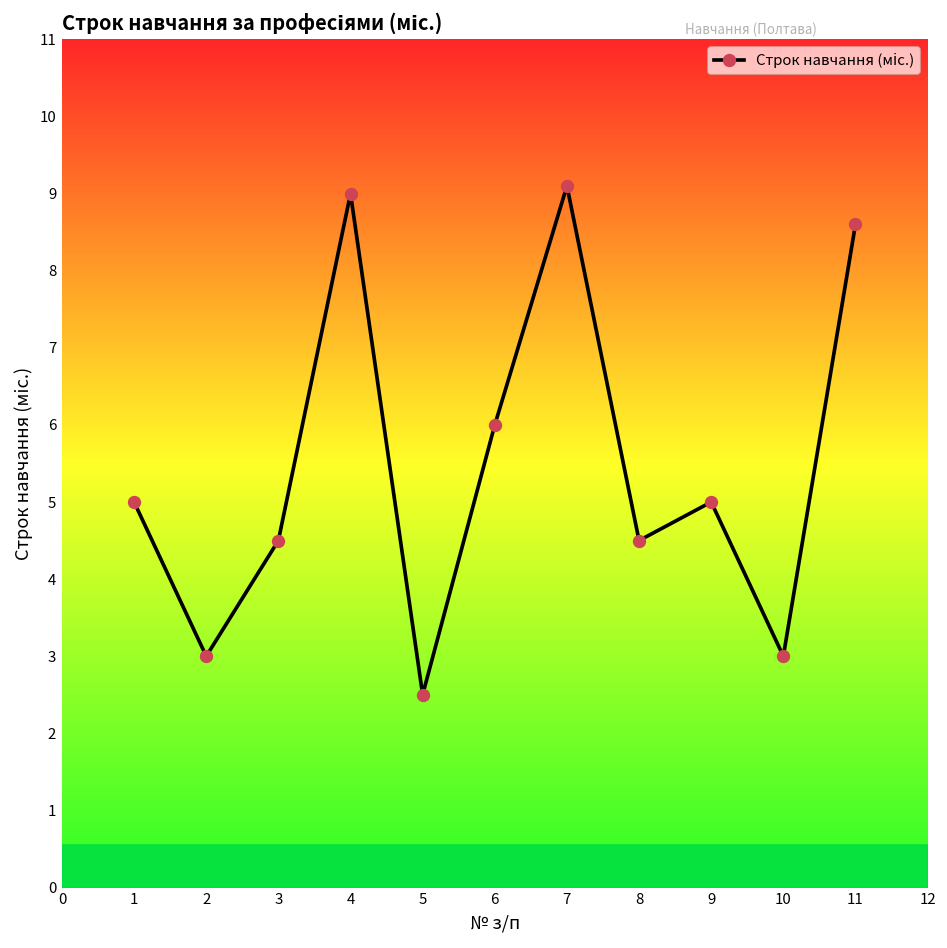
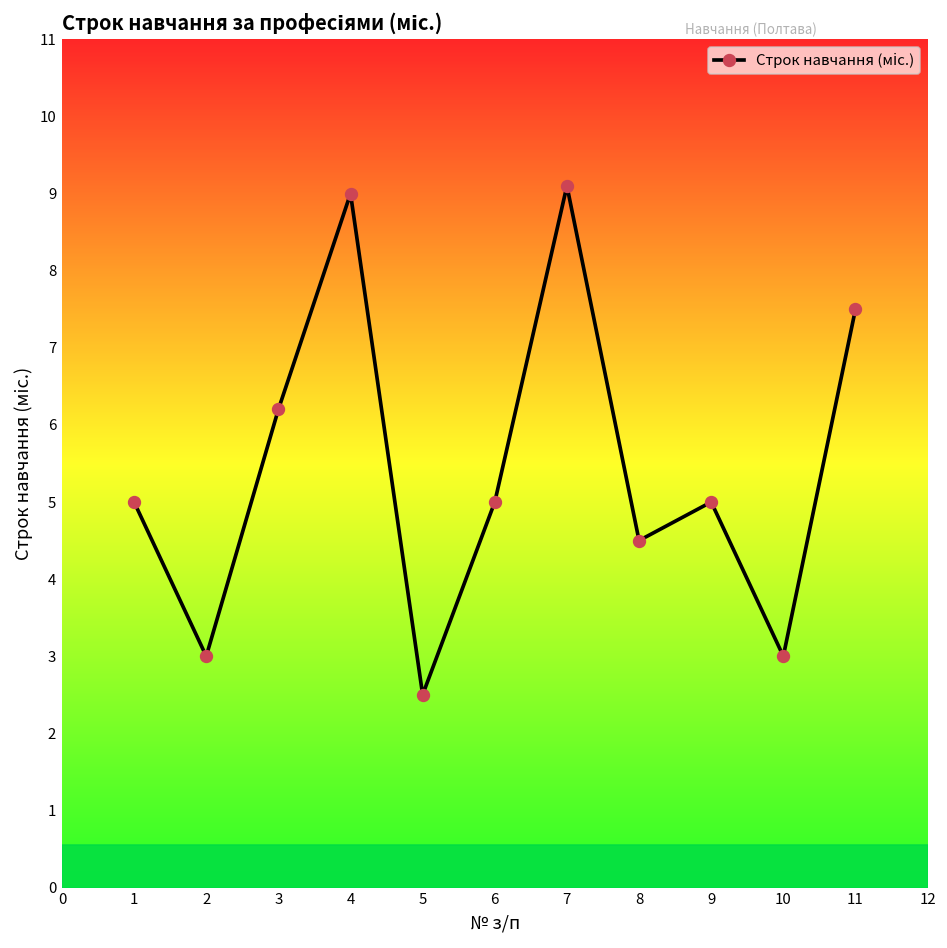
3: 4.5 -> 6.2
6: 6 -> 5
11: 8.6 -> 7.5
